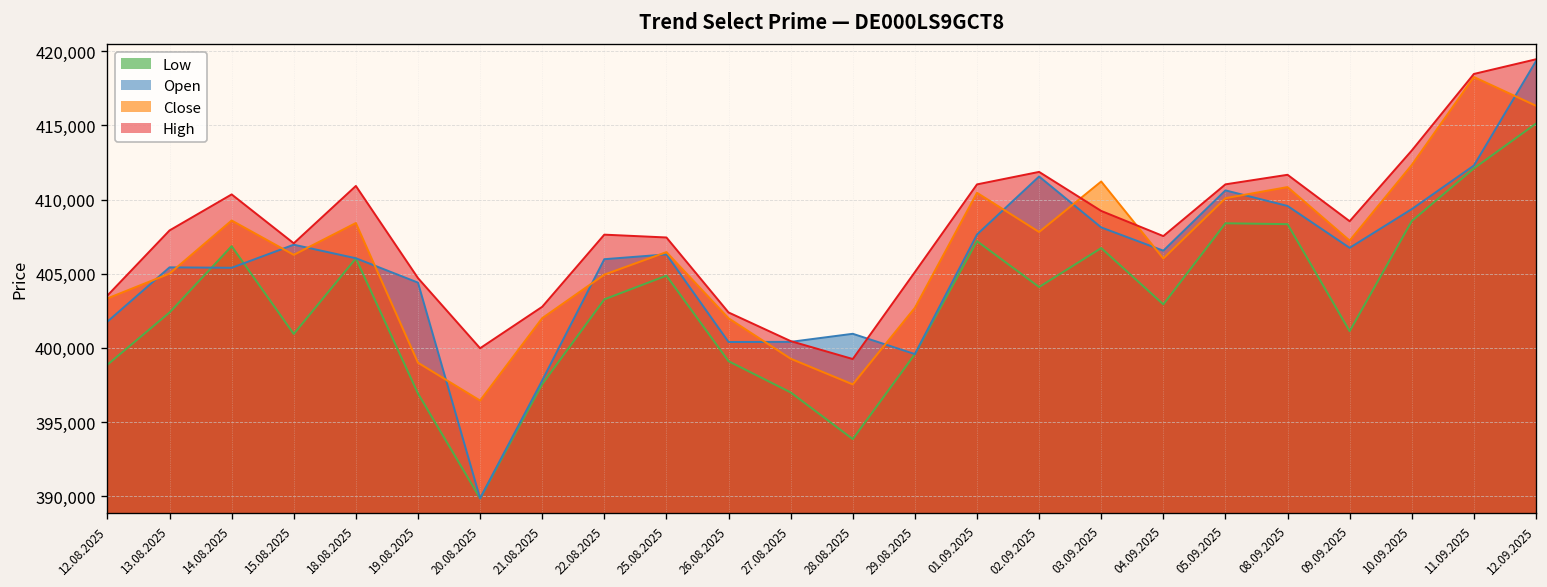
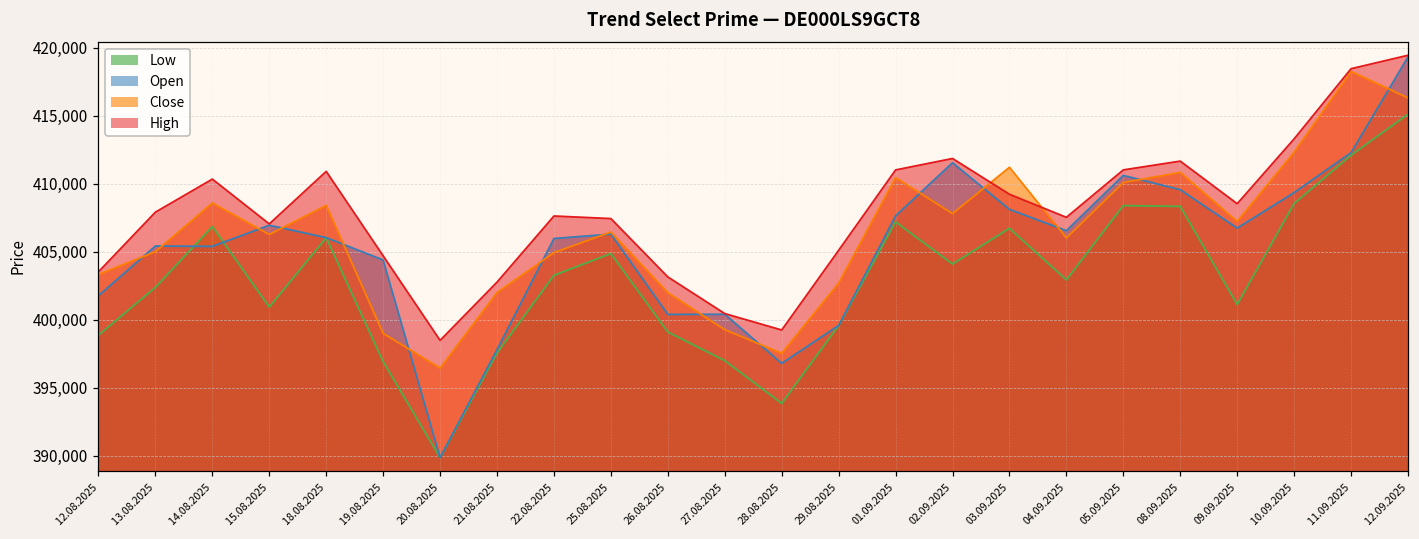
High, 20.08.2025: 400,000 -> 398,500
High, 26.08.2025: 402,400 -> 403,200
Open, 28.08.2025: 401,000 -> 396,800
